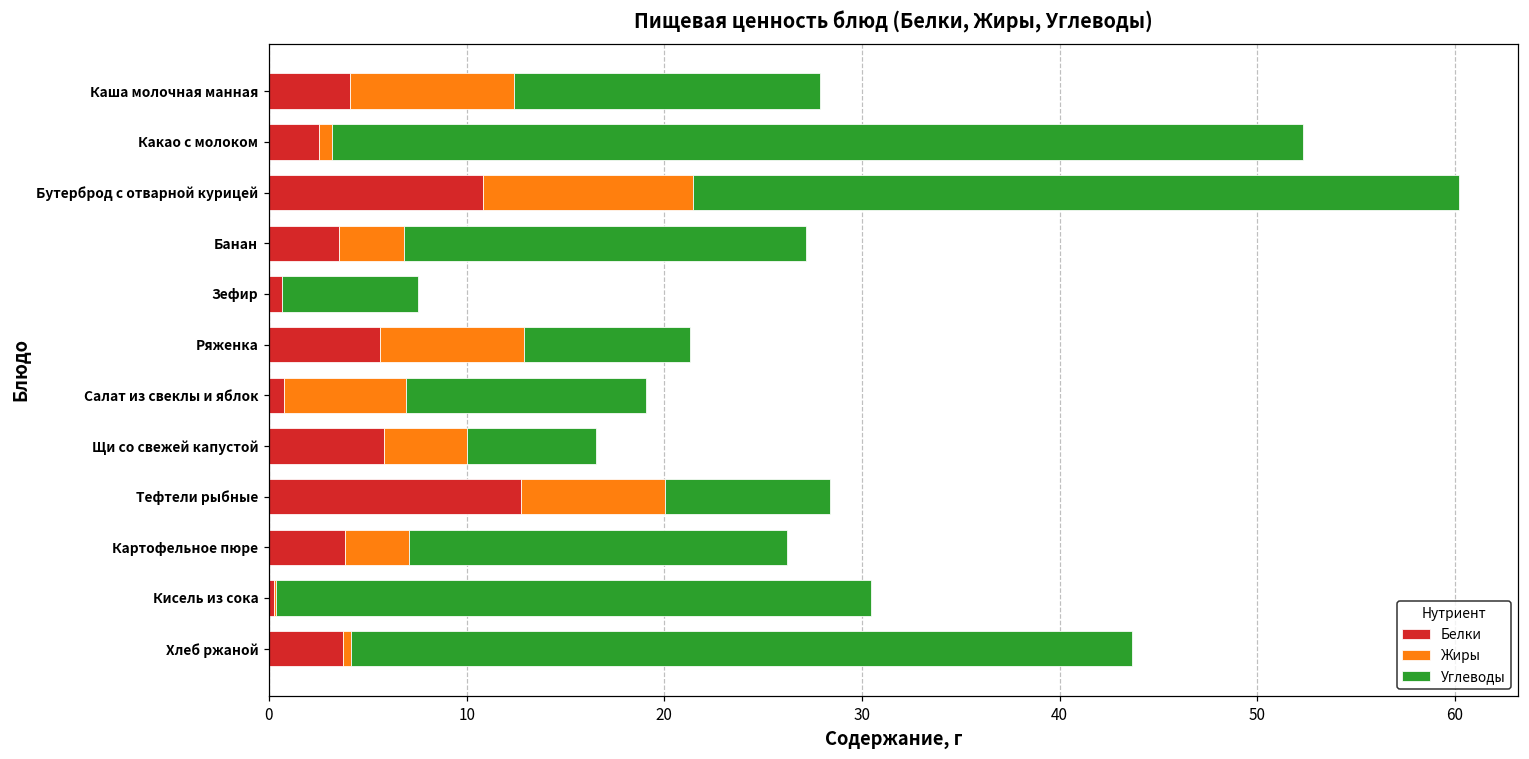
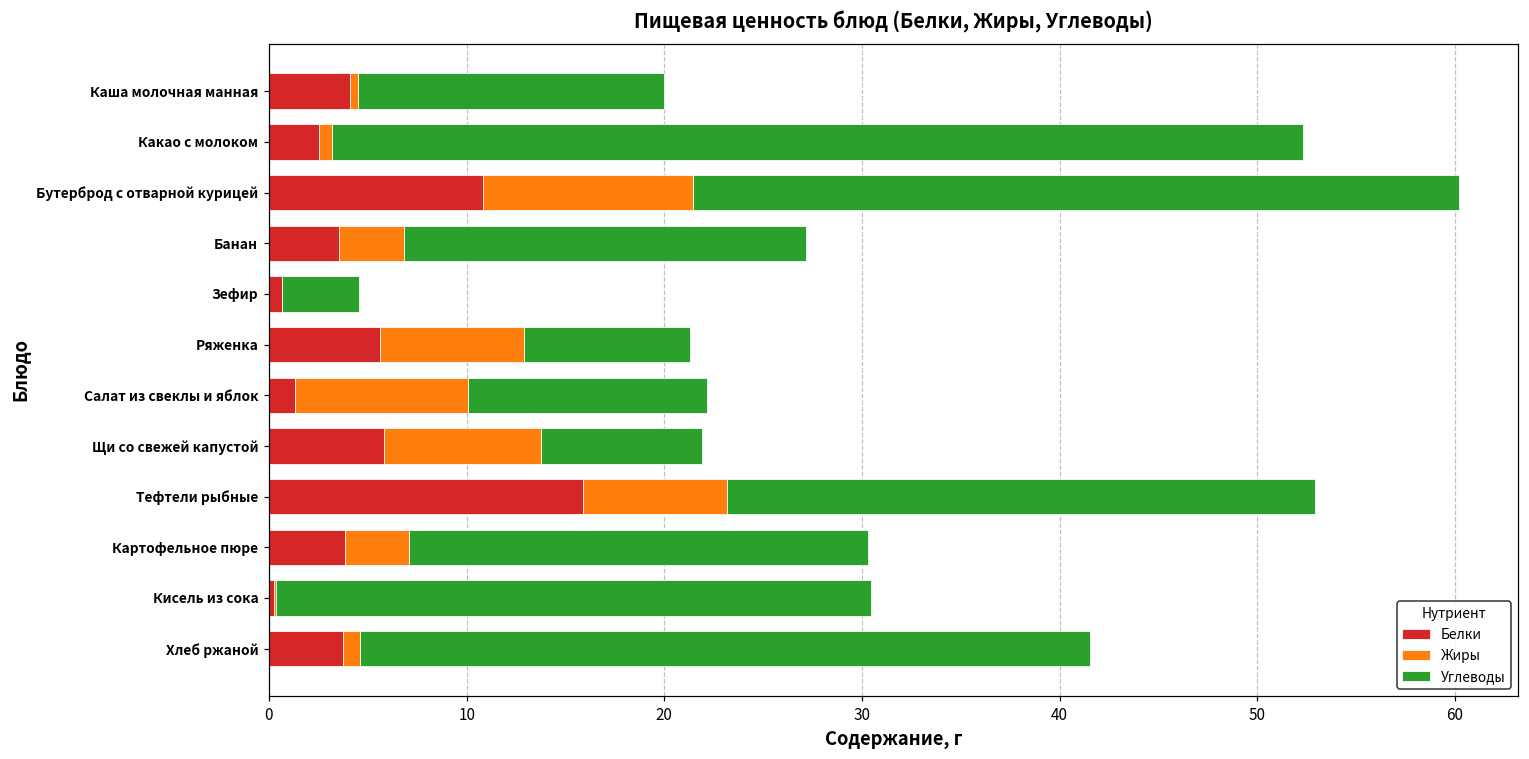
Жиры, Каша молочная манная: 8.3 -> 0.4
Углеводы, Зефир: 6.9 -> 3.9
Белки, Салат из свеклы и яблок: 0.8 -> 1.3
Жиры, Салат из свеклы и яблок: 6.2 -> 8.7
Жиры, Щи со свежей капустой: 4.2 -> 8.0
Углеводы, Щи со свежей капустой: 6.5 -> 8.1
Белки, Тефтели рыбные: 12.7 -> 15.9
Углеводы, Тефтели рыбные: 8.3 -> 29.7
Углеводы, Картофельное пюре: 19.1 -> 23.2
Жиры, Хлеб ржаной: 0.4 -> 0.9
Углеводы, Хлеб ржаной: 39.5 -> 36.9
